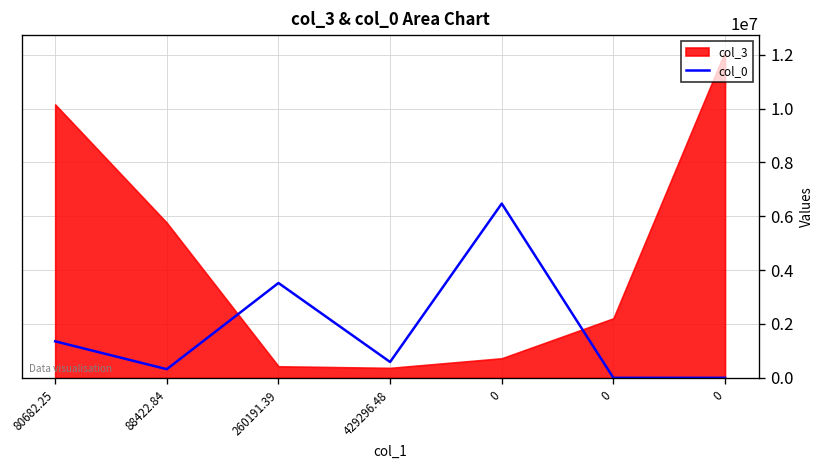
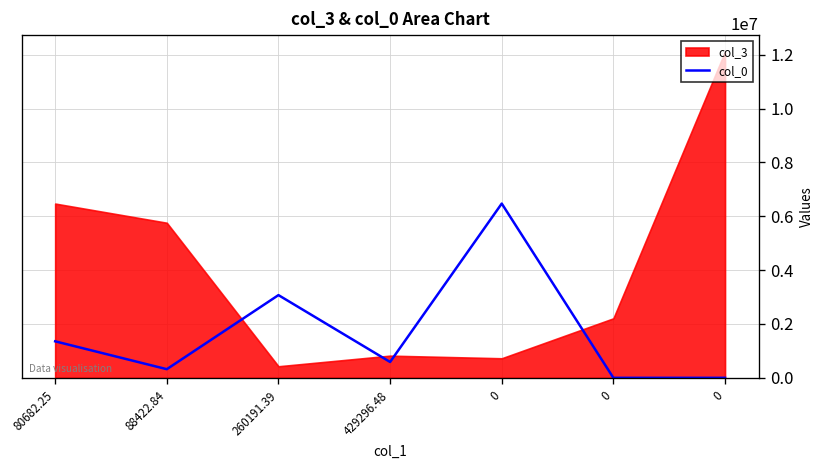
col_3, 80682.25: 10200000 -> 6500000
col_0, 260191.39: 3500000 -> 3100000
col_3, 429296.48: 400000 -> 800000
